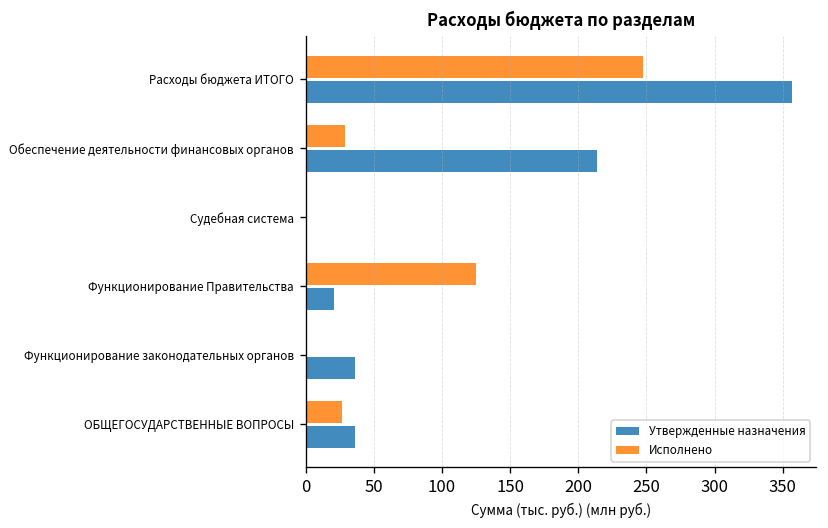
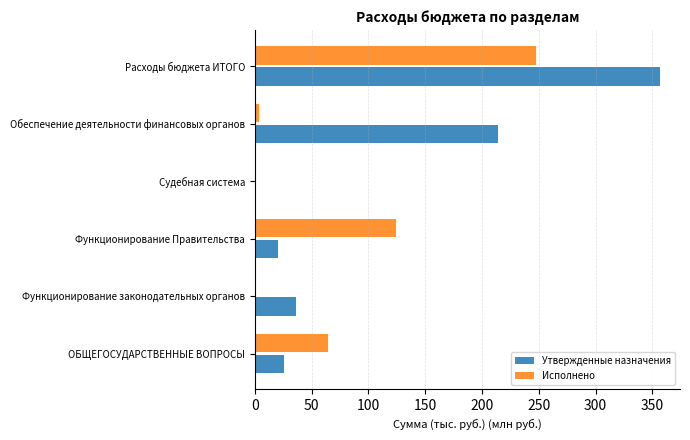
Исполнено, Обеспечение деятельности финансовых органов: 29 -> 4
Исполнено, ОБЩЕГОСУДАРСТВЕННЫЕ ВОПРОСЫ: 27 -> 64
Утвержденные назначения, ОБЩЕГОСУДАРСТВЕННЫЕ ВОПРОСЫ: 36 -> 26
